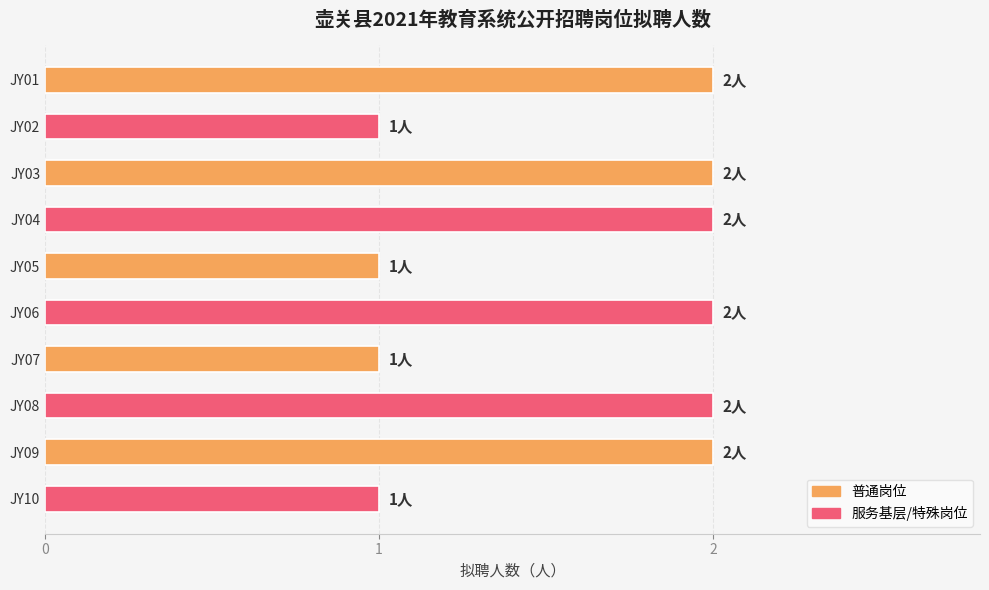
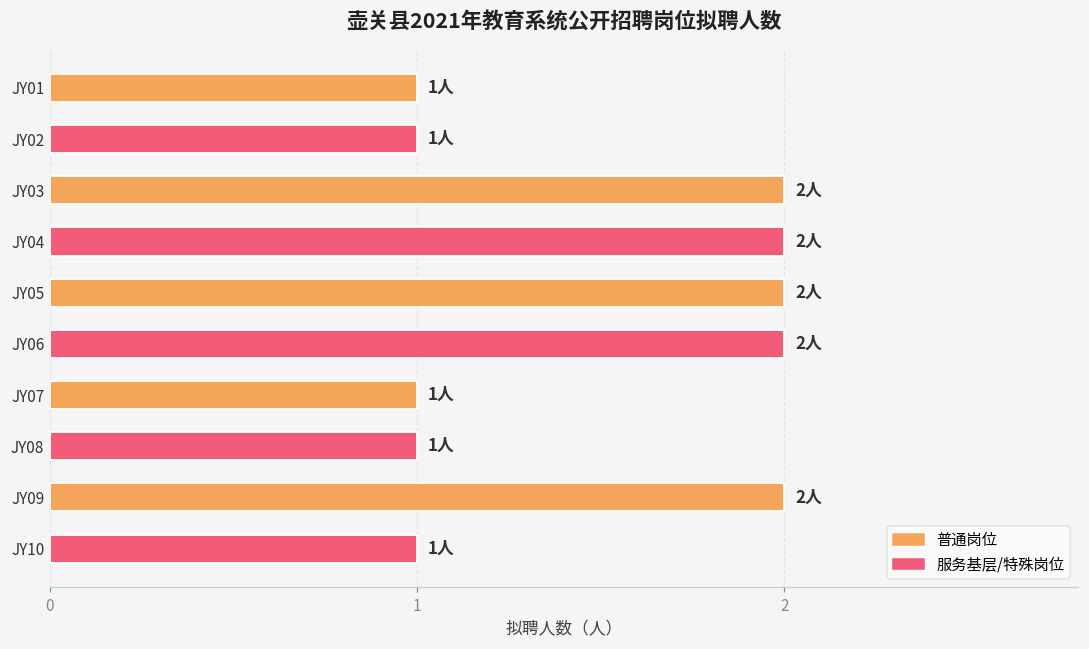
JY01: 2人 -> 1人
JY05: 1人 -> 2人
JY08: 2人 -> 1人
